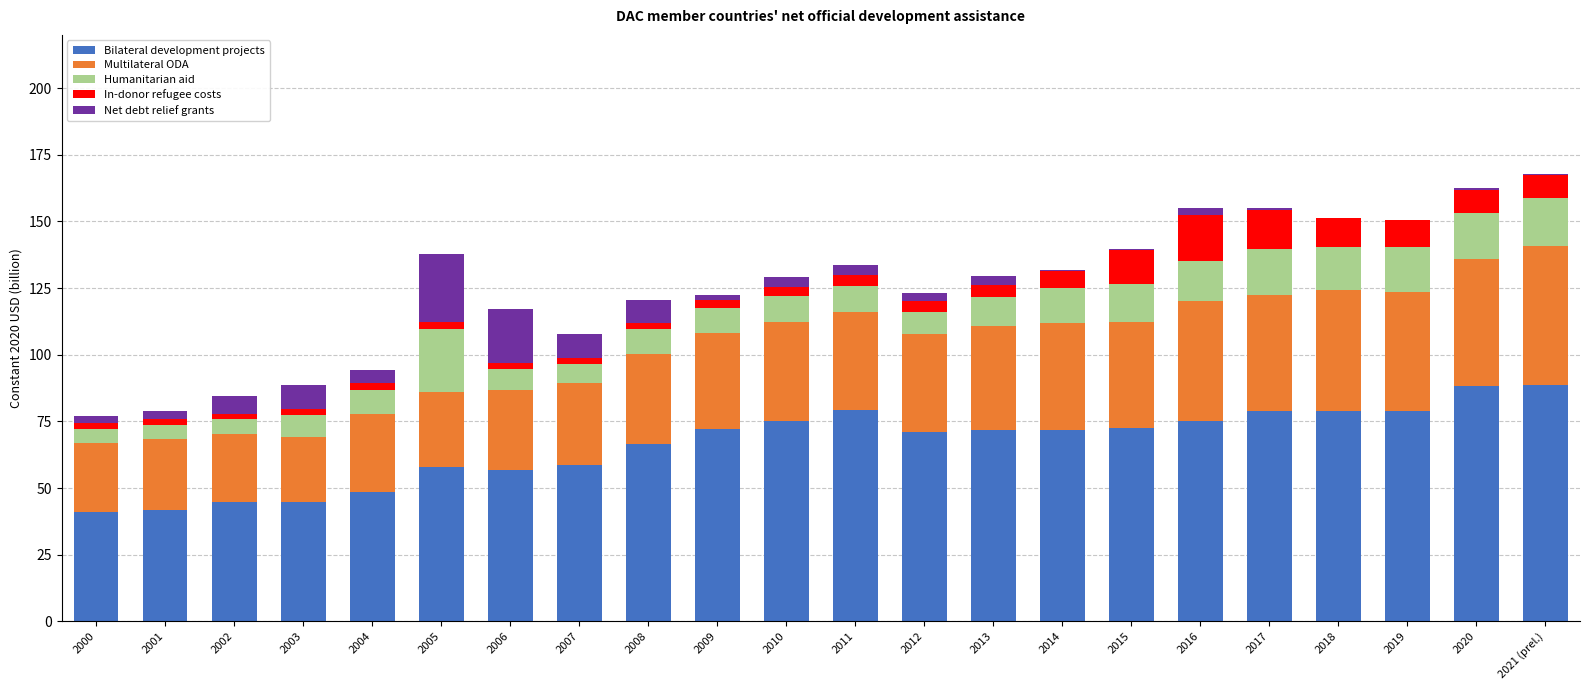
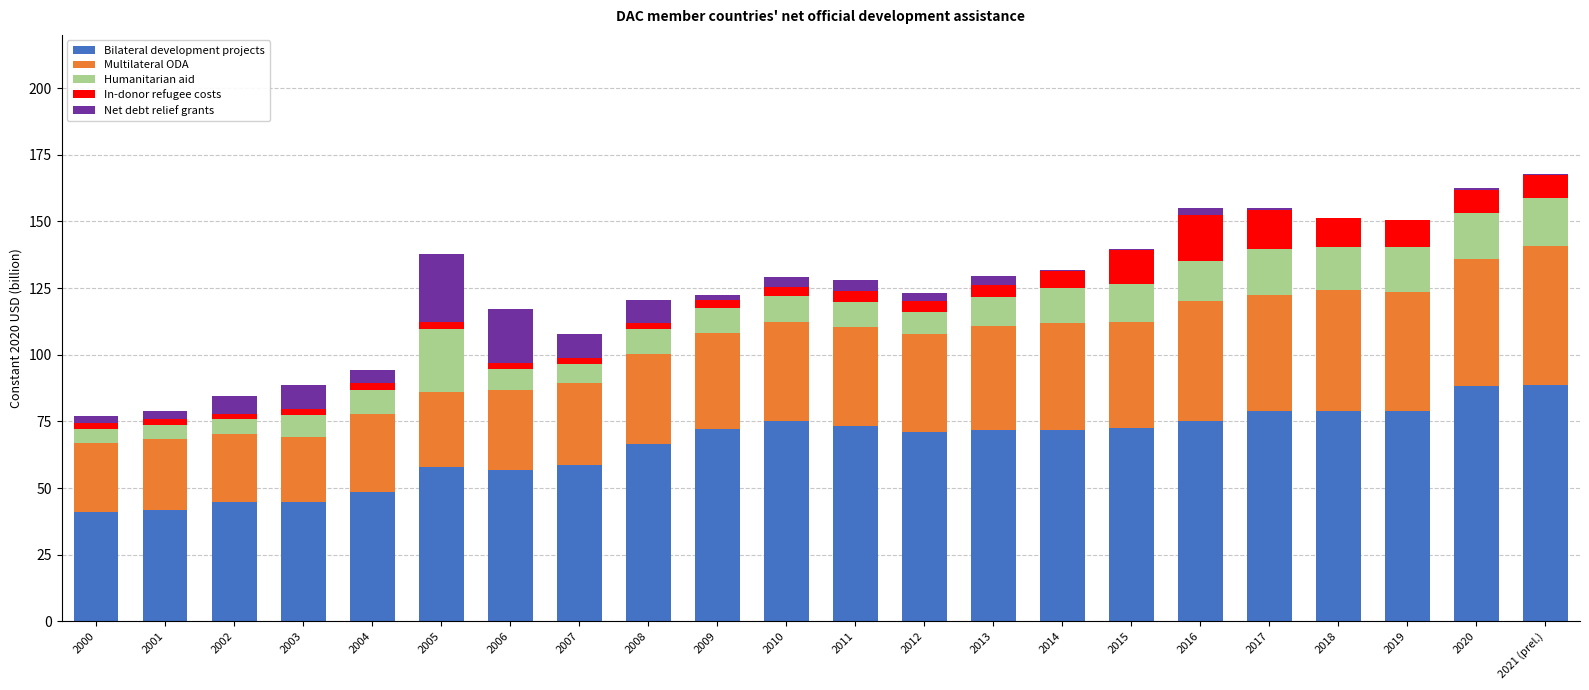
Bilateral development projects, 2011: 79 -> 73
